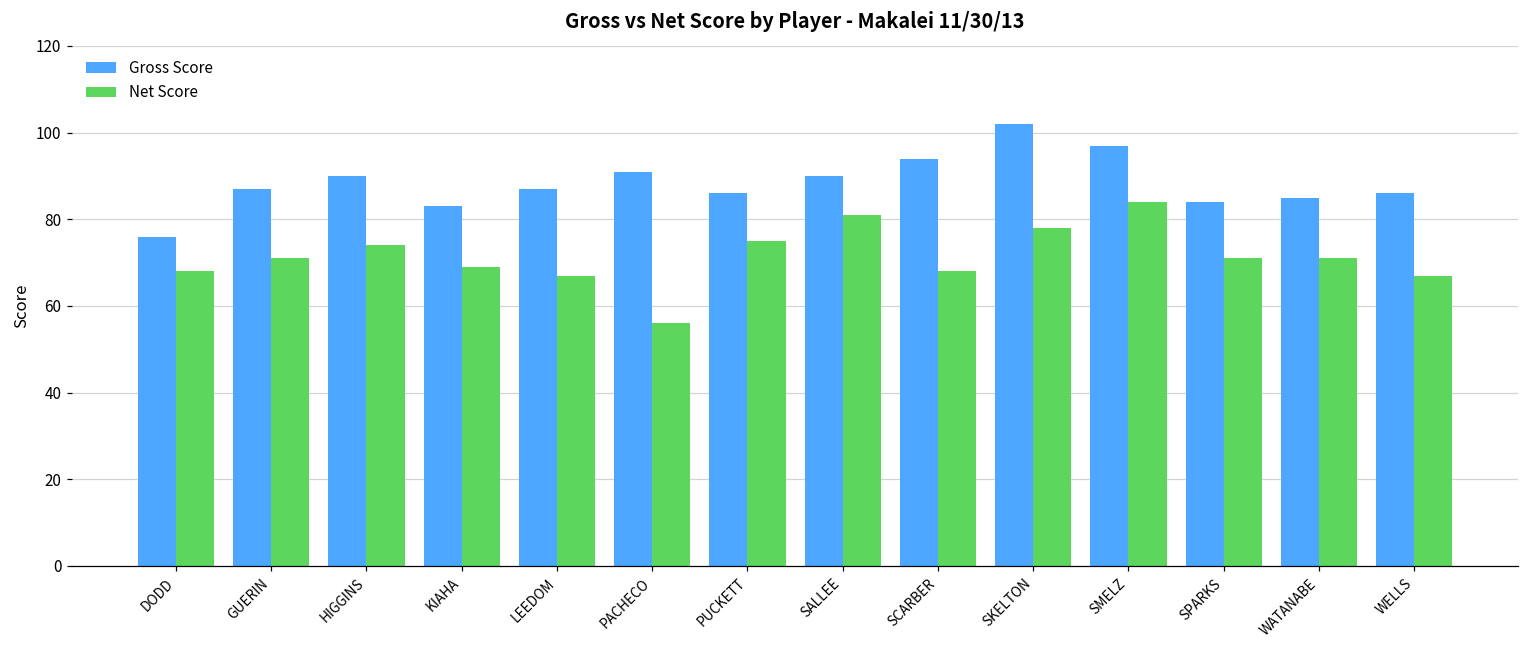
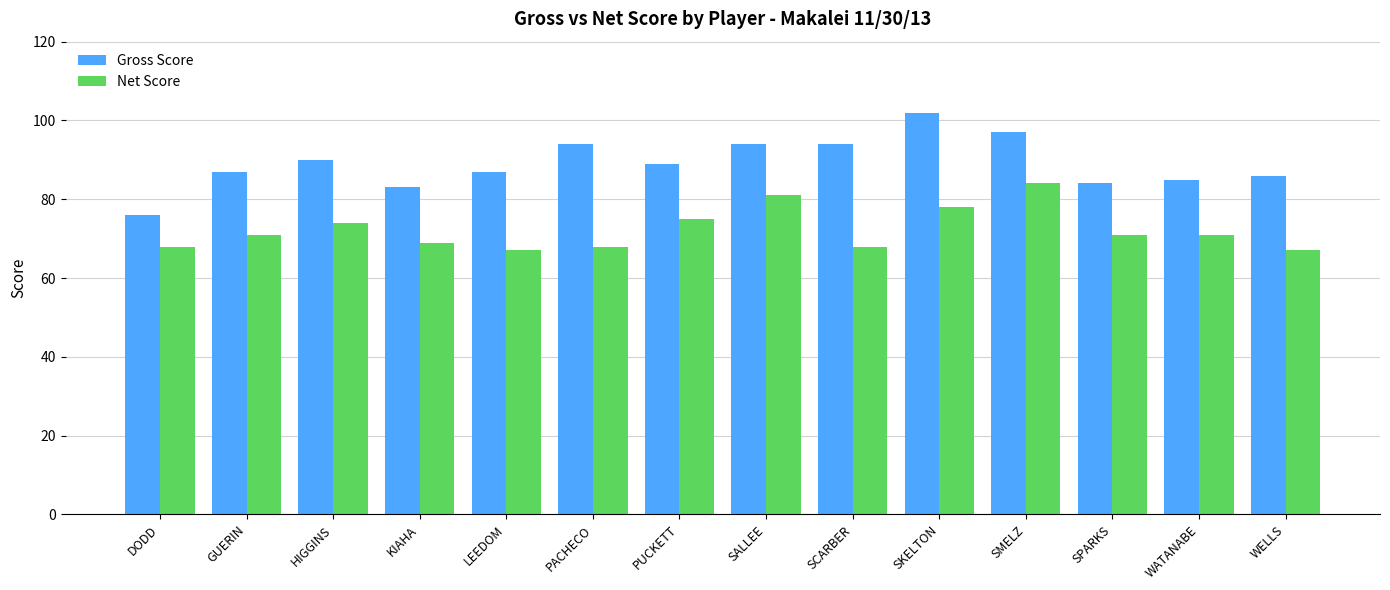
Gross Score, PACHECO: 91 -> 94
Net Score, PACHECO: 56 -> 68
Gross Score, PUCKETT: 86 -> 89
Gross Score, SALLEE: 90 -> 94
